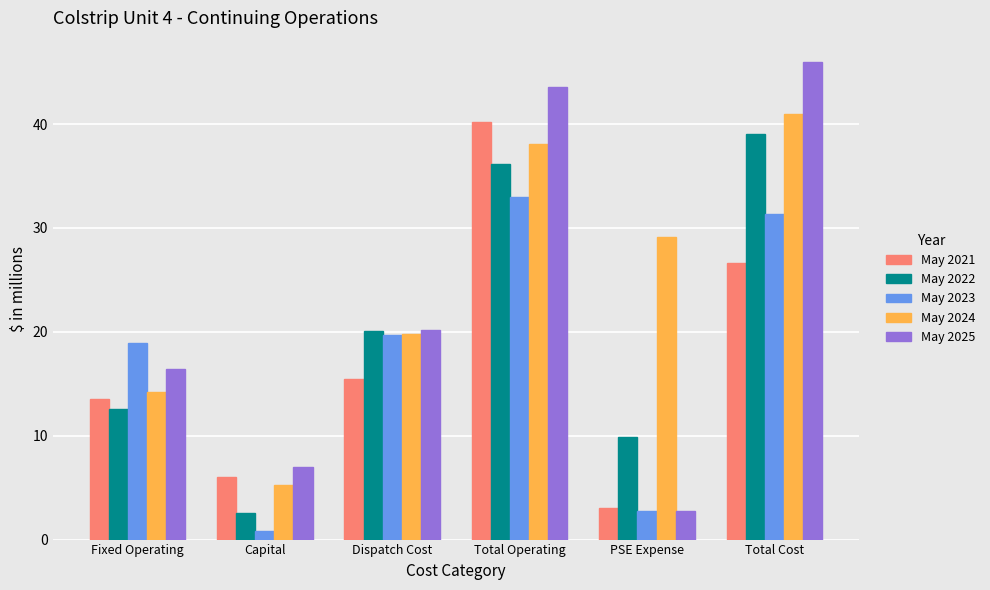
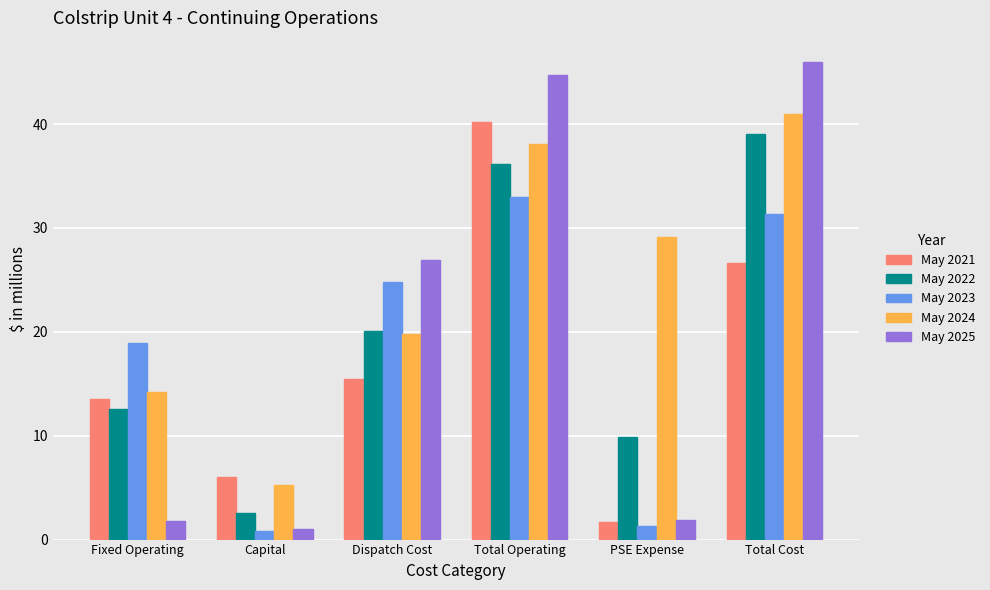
May 2025, Fixed Operating: 16.4 -> 1.8
May 2025, Capital: 7 -> 1
May 2023, Dispatch Cost: 19.7 -> 24.8
May 2025, Dispatch Cost: 20.2 -> 26.9
May 2025, Total Operating: 43.6 -> 44.7
May 2021, PSE Expense: 3.0 -> 1.7
May 2023, PSE Expense: 2.7 -> 1.3
May 2025, PSE Expense: 2.7 -> 1.9
